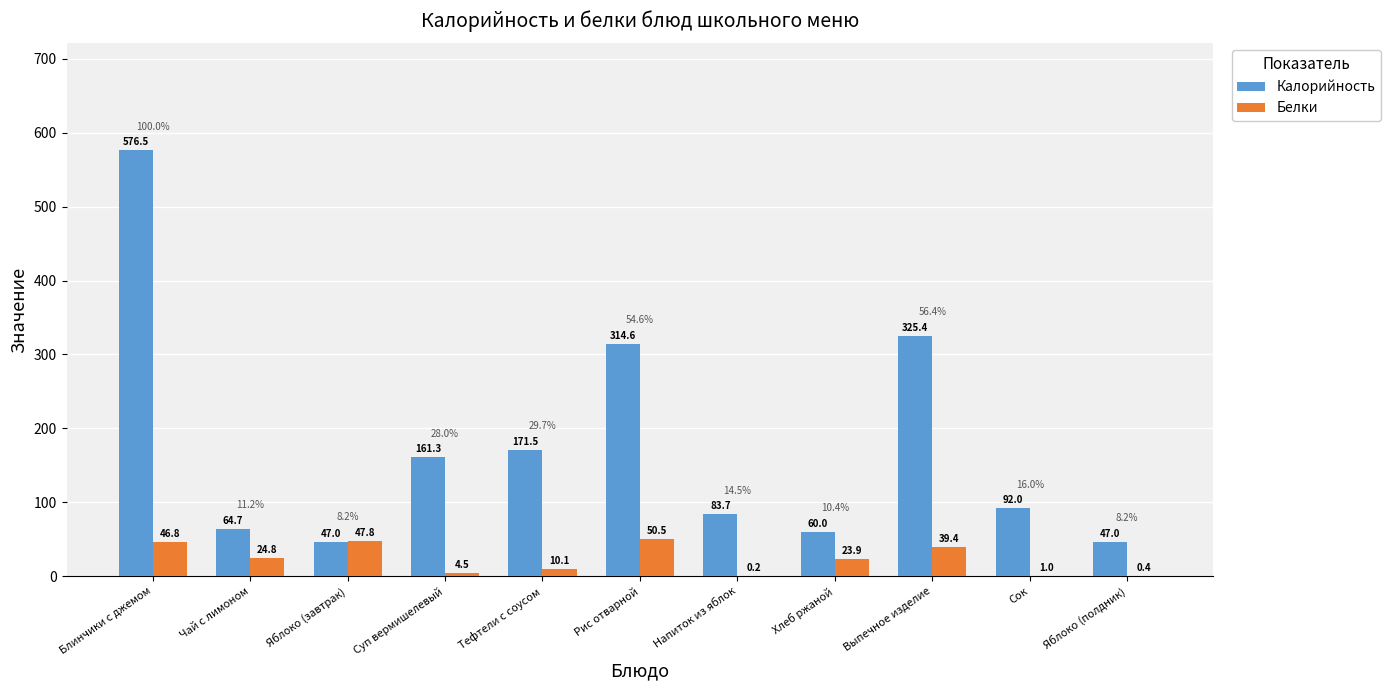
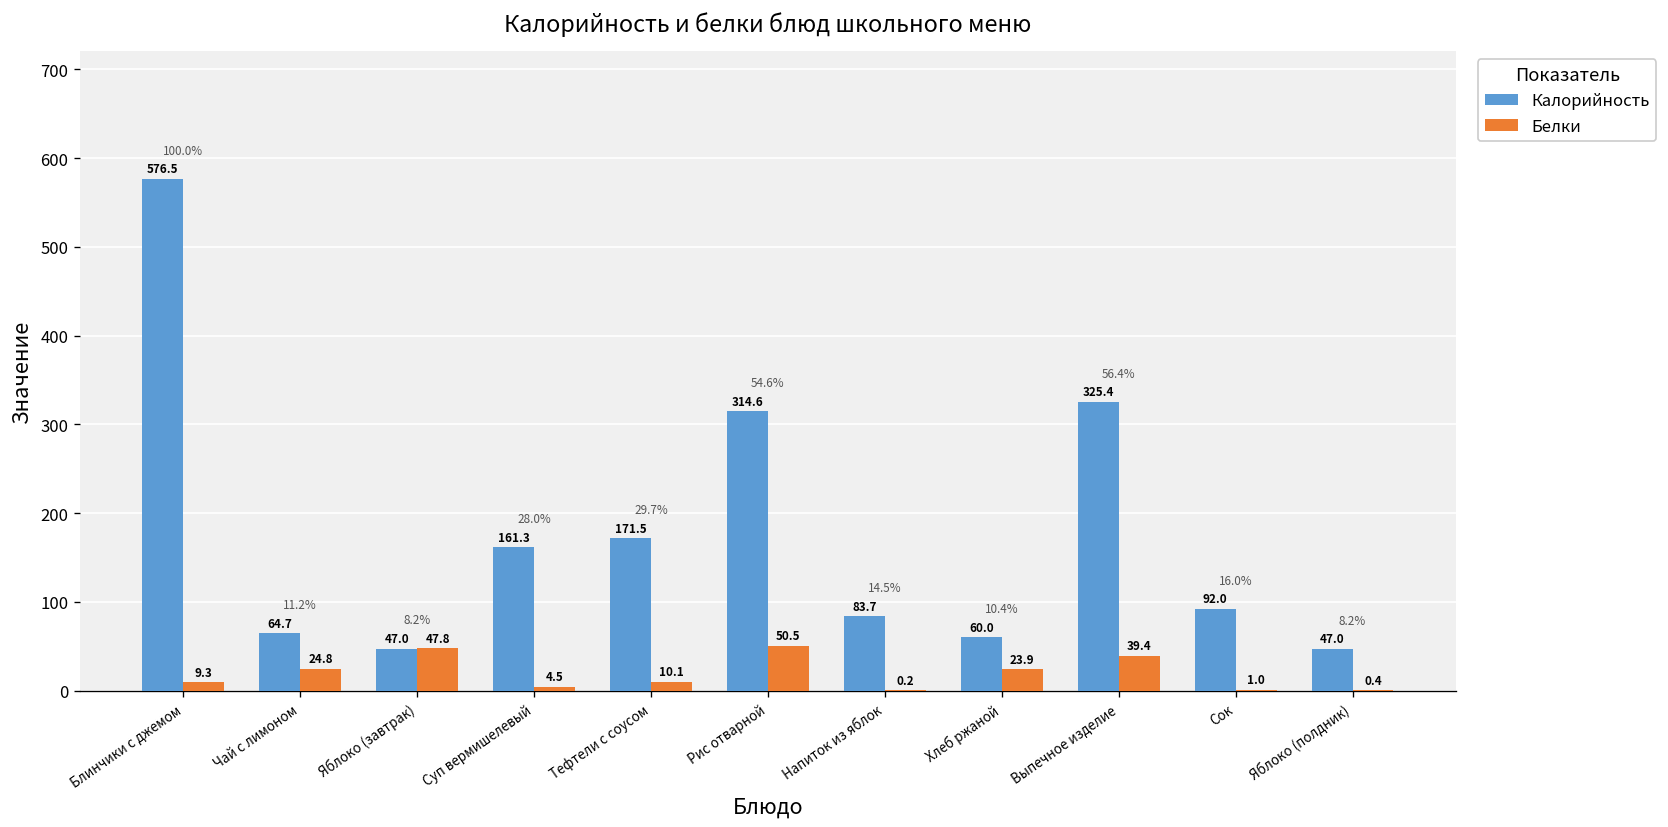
Белки, Блинчики с джемом: 46.8 -> 9.3
